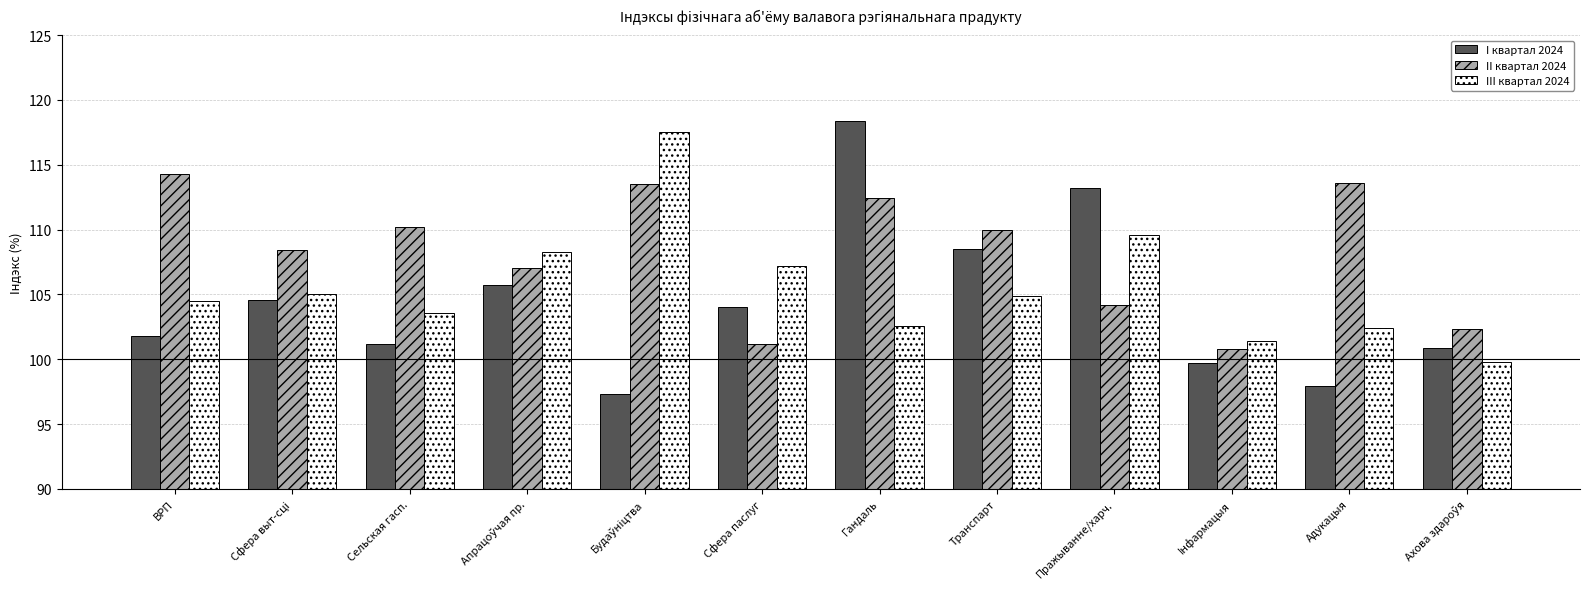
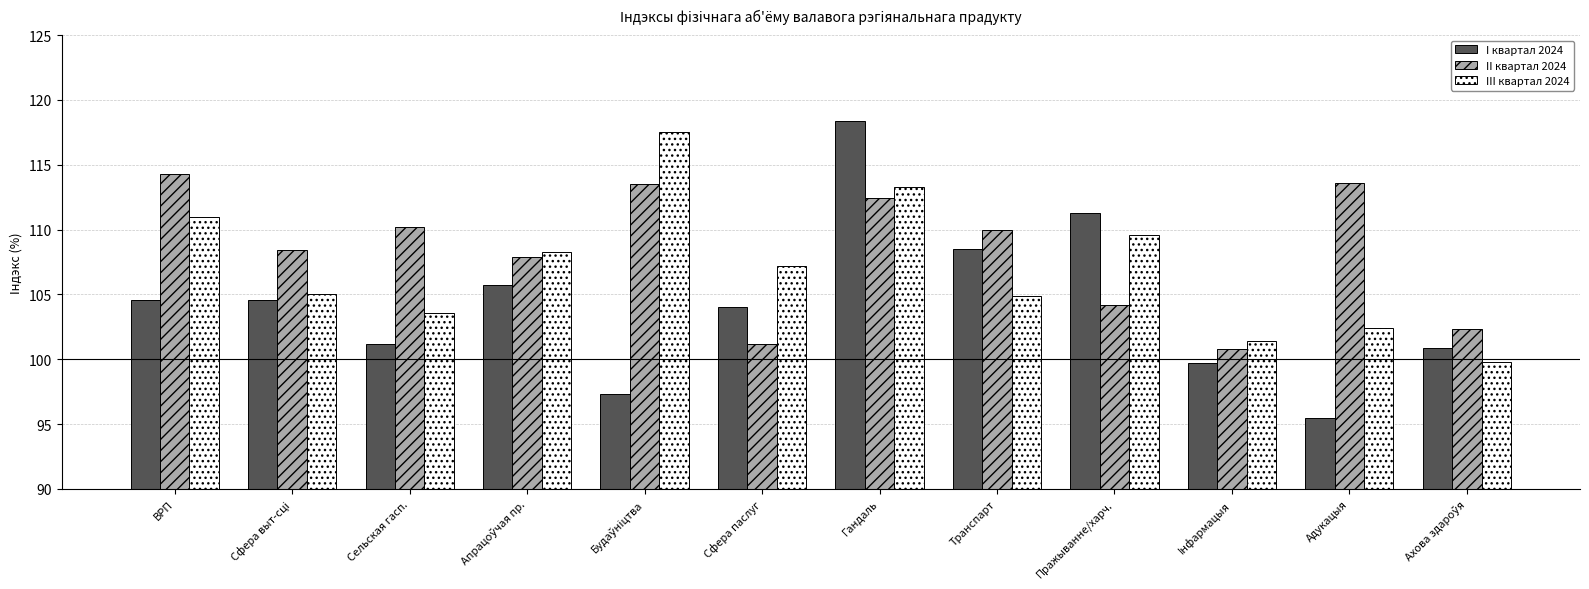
I квартал 2024, ВРП: 101.8 -> 104.6
III квартал 2024, ВРП: 104.5 -> 111.0
II квартал 2024, Апрацоўчая пр.: 107.0 -> 107.9
III квартал 2024, Гандаль: 102.6 -> 113.3
I квартал 2024, Пражыванне/харч.: 113.2 -> 111.3
I квартал 2024, Адукацыя: 97.9 -> 95.5
